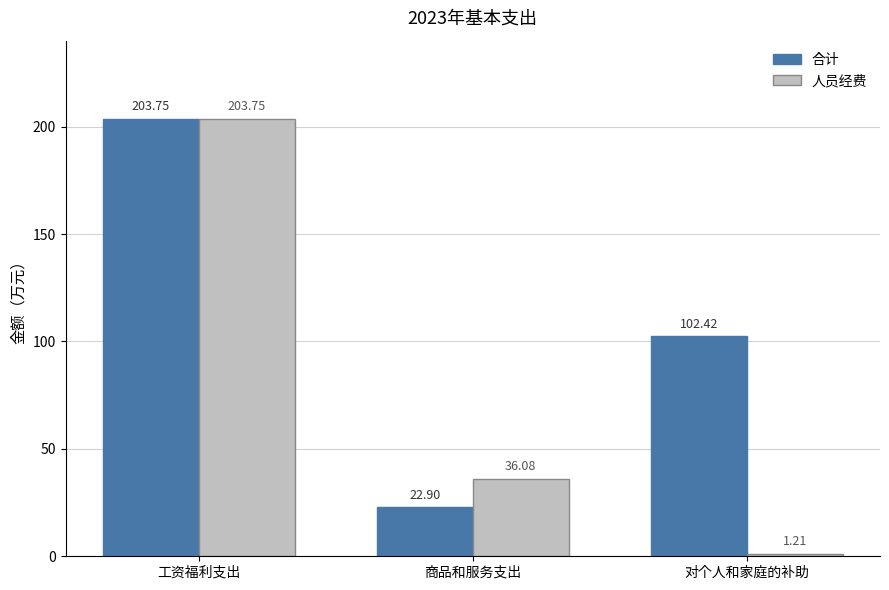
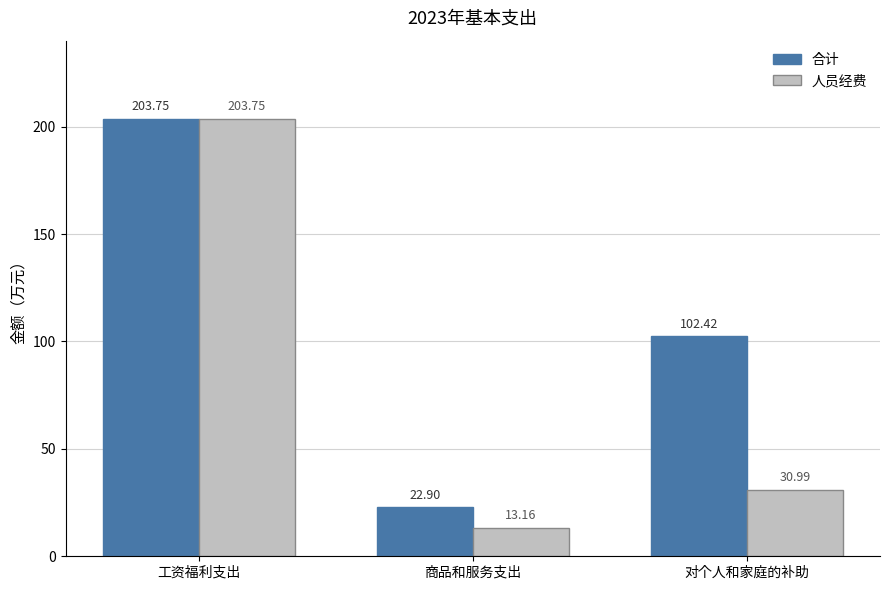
人员经费, 商品和服务支出: 36.08 -> 13.16
人员经费, 对个人和家庭的补助: 1.21 -> 30.99
